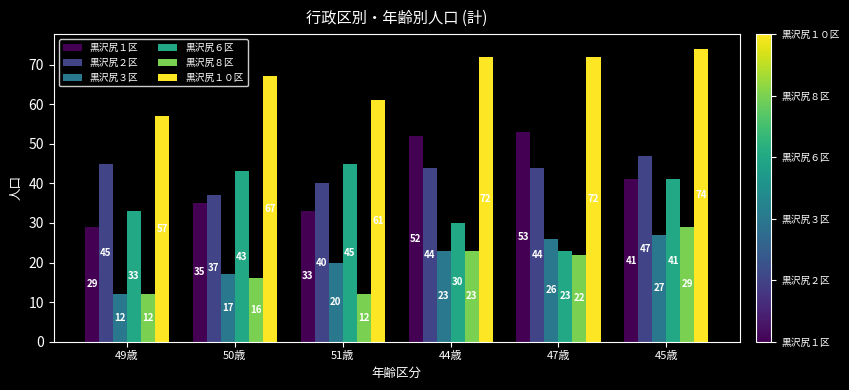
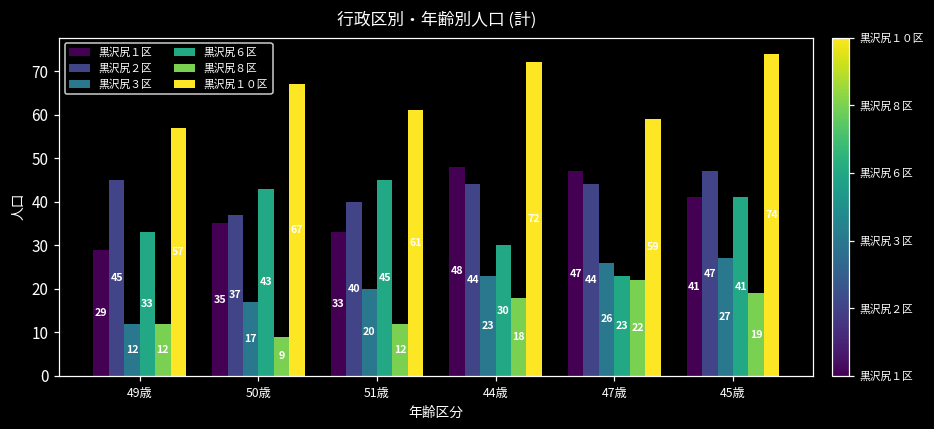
黒沢尻８区, 50歳: 16 -> 9
黒沢尻１区, 44歳: 52 -> 48
黒沢尻８区, 44歳: 23 -> 18
黒沢尻１区, 47歳: 53 -> 47
黒沢尻１０区, 47歳: 72 -> 59
黒沢尻８区, 45歳: 29 -> 19
